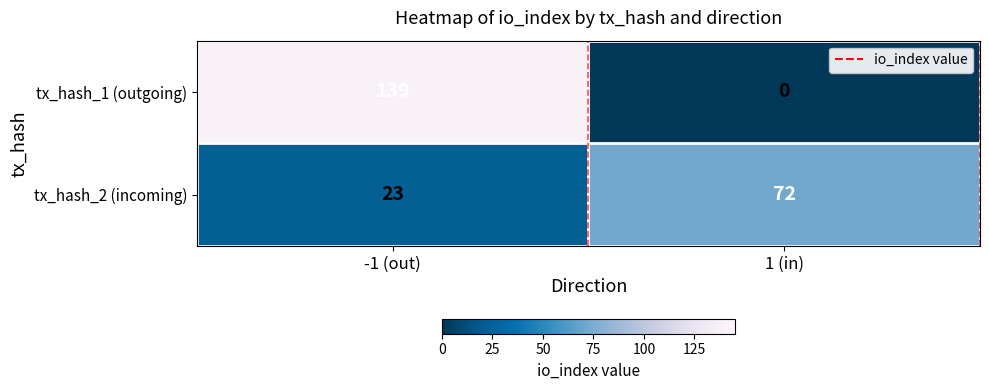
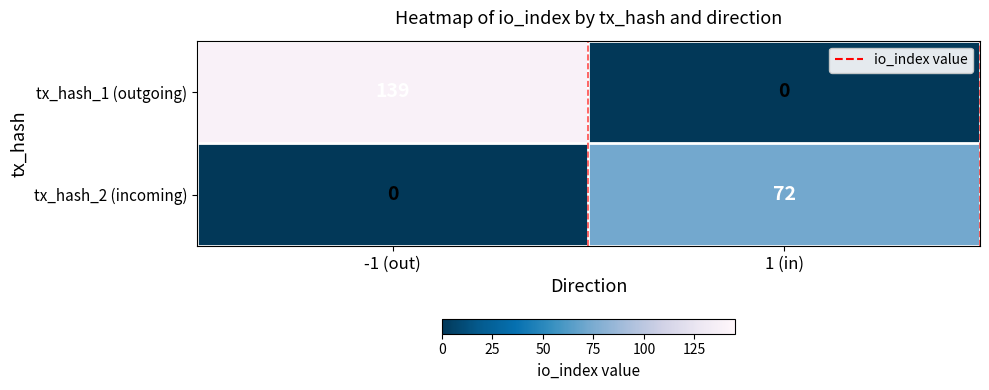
tx_hash_2 (incoming), -1 (out): 23 -> 0
